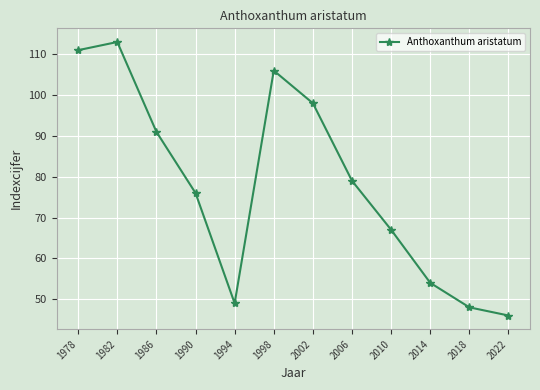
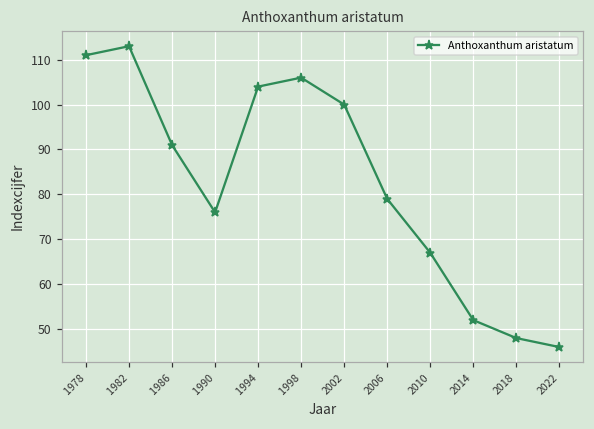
1994: 49 -> 104
2002: 98 -> 100
2014: 54 -> 52
